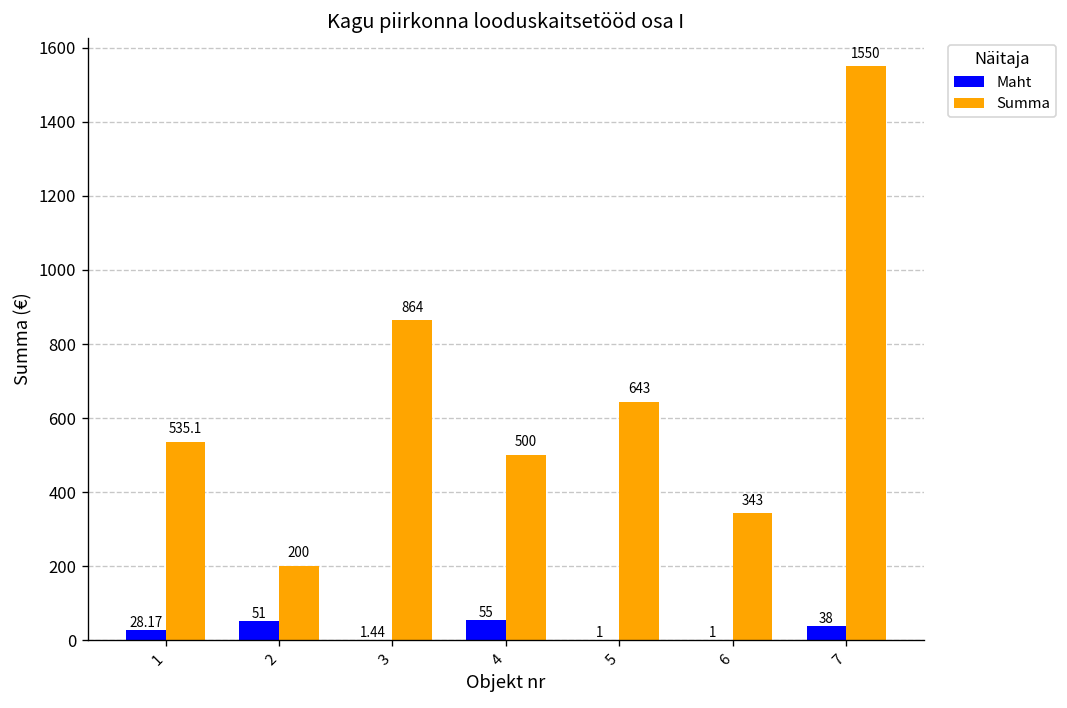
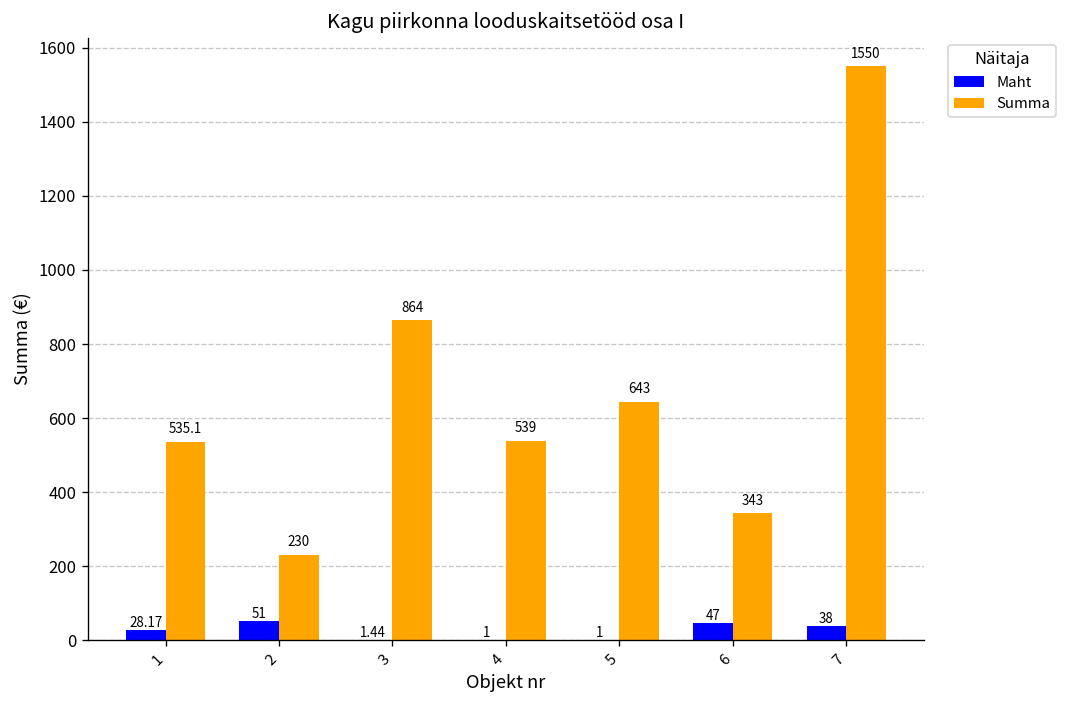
Summa, 2: 200 -> 230
Maht, 4: 55 -> 1
Summa, 4: 500 -> 539
Maht, 6: 1 -> 47
